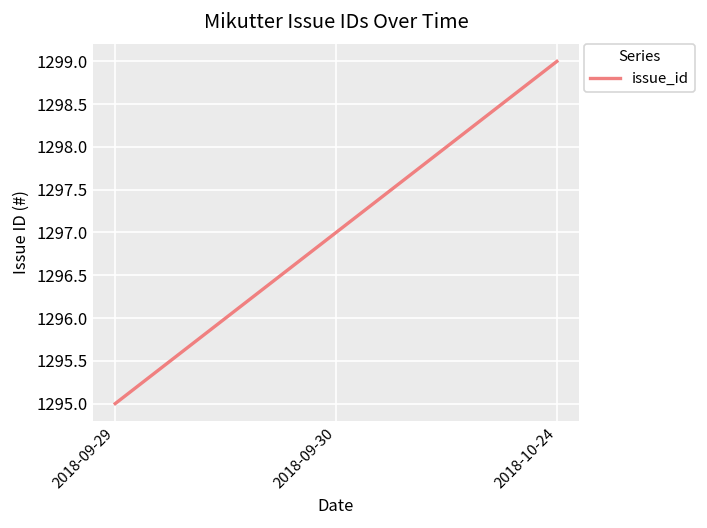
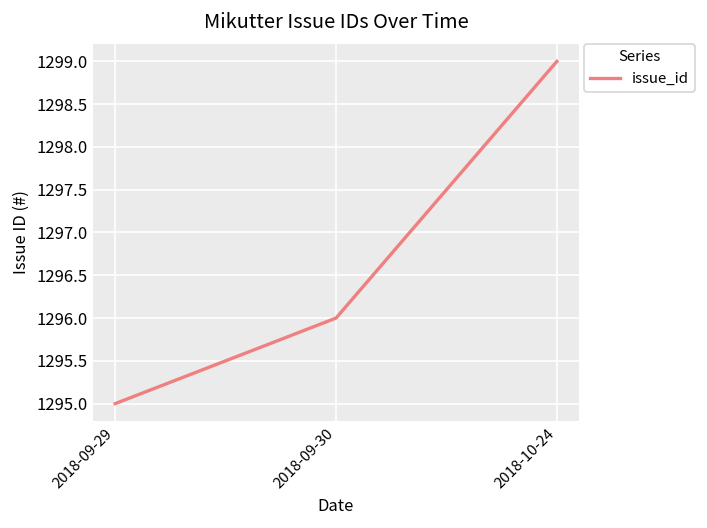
2018-09-30: 1297 -> 1296
